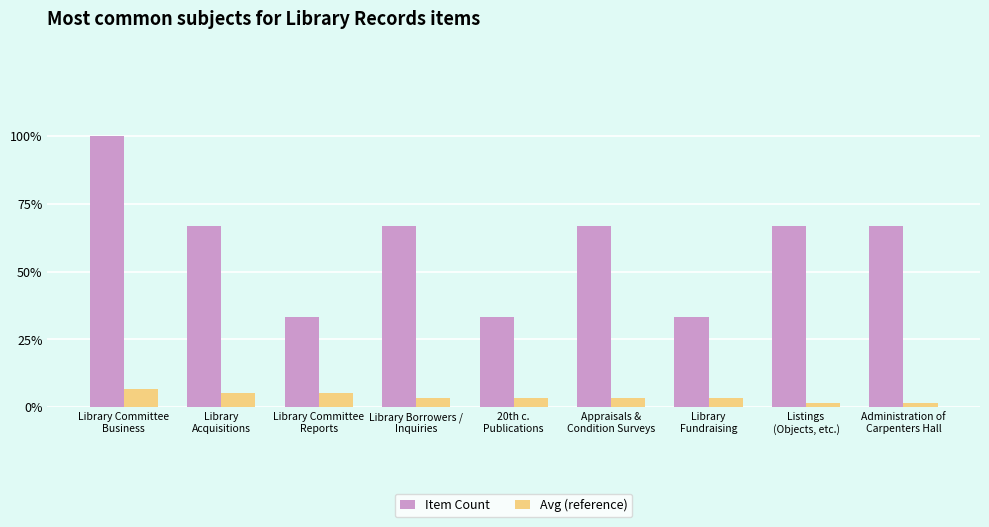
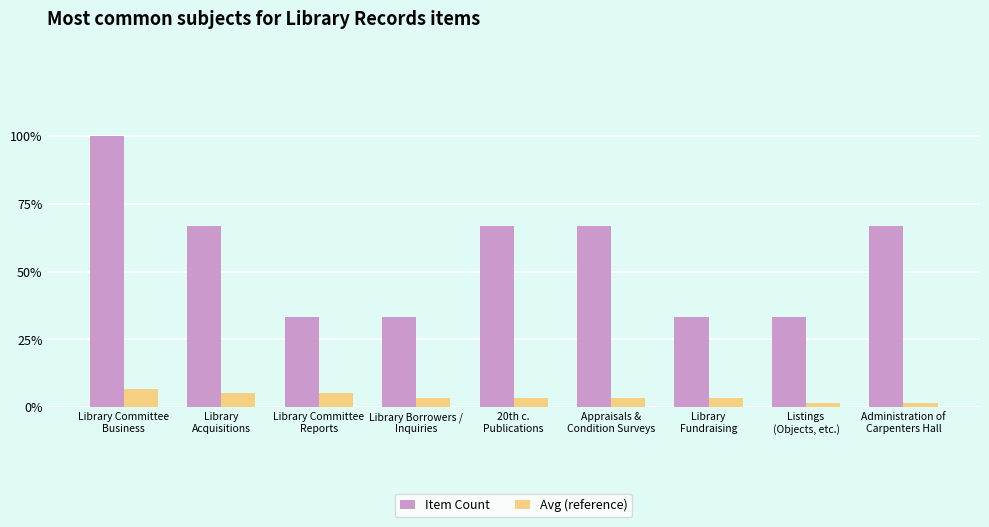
Item Count, Library Borrowers / Inquiries: 67% -> 33%
Item Count, 20th c. Publications: 33% -> 67%
Item Count, Listings (Objects, etc.): 67% -> 33%
